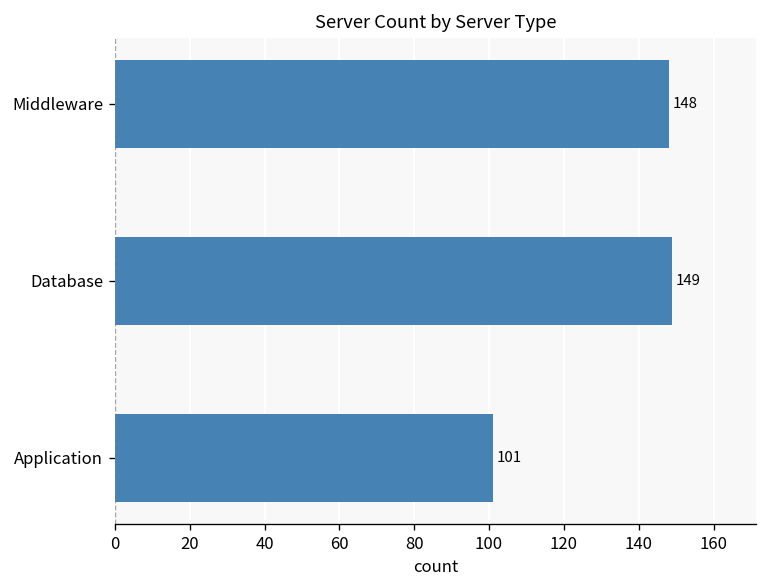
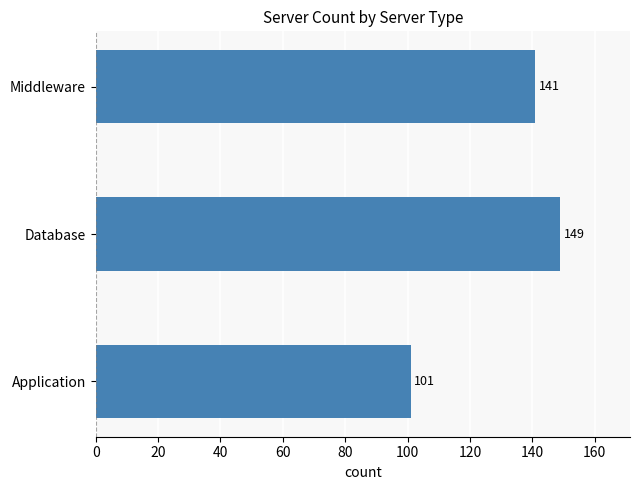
Middleware: 148 -> 141
